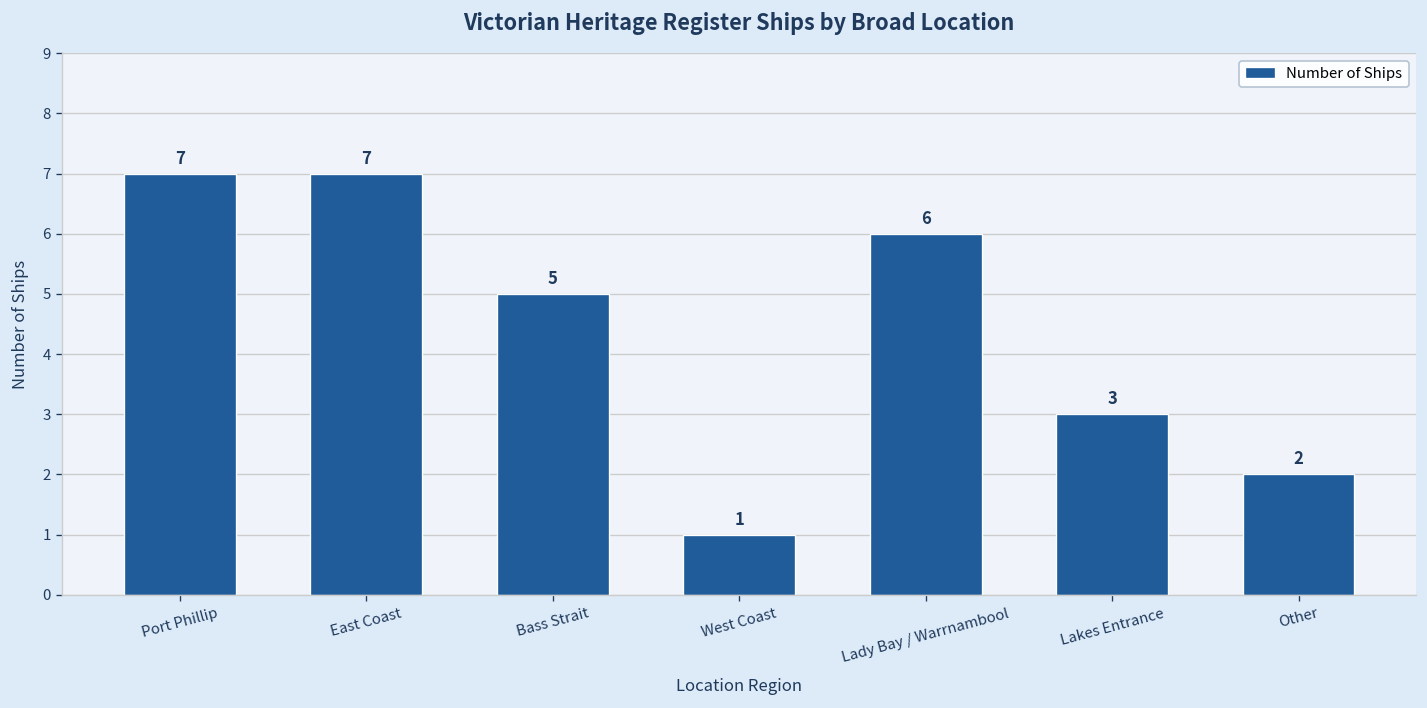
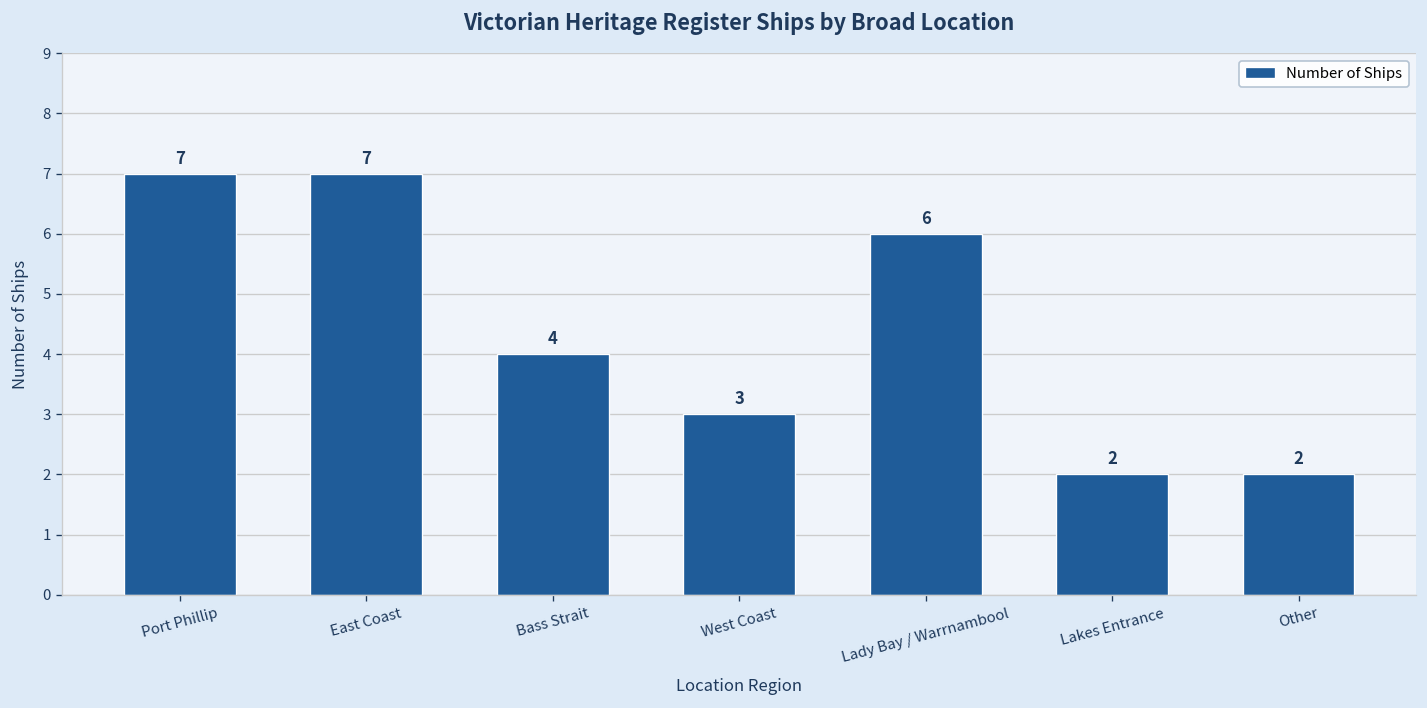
Bass Strait: 5 -> 4
West Coast: 1 -> 3
Lakes Entrance: 3 -> 2
